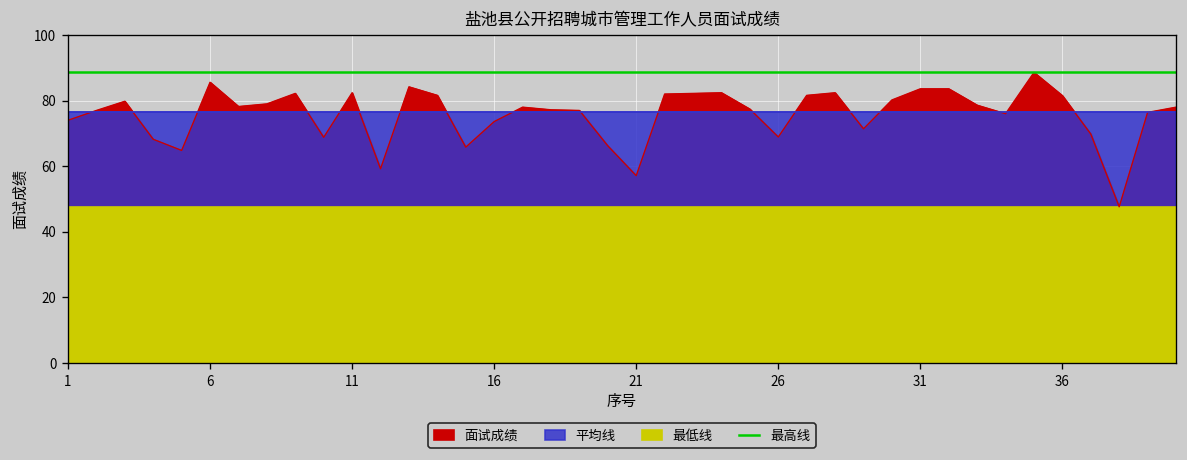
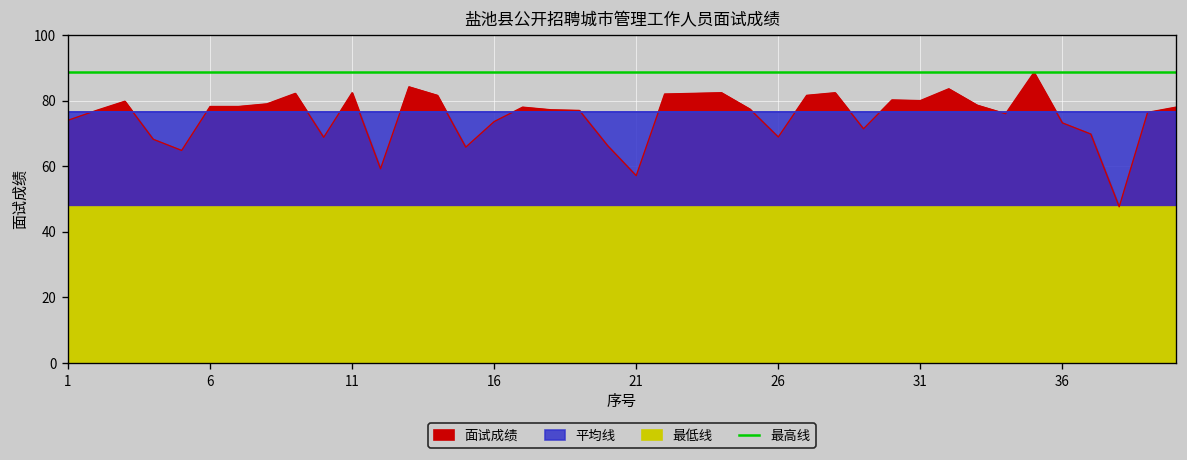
面试成绩, 6: 86 -> 78
面试成绩, 31: 84 -> 80
面试成绩, 36: 82 -> 73
